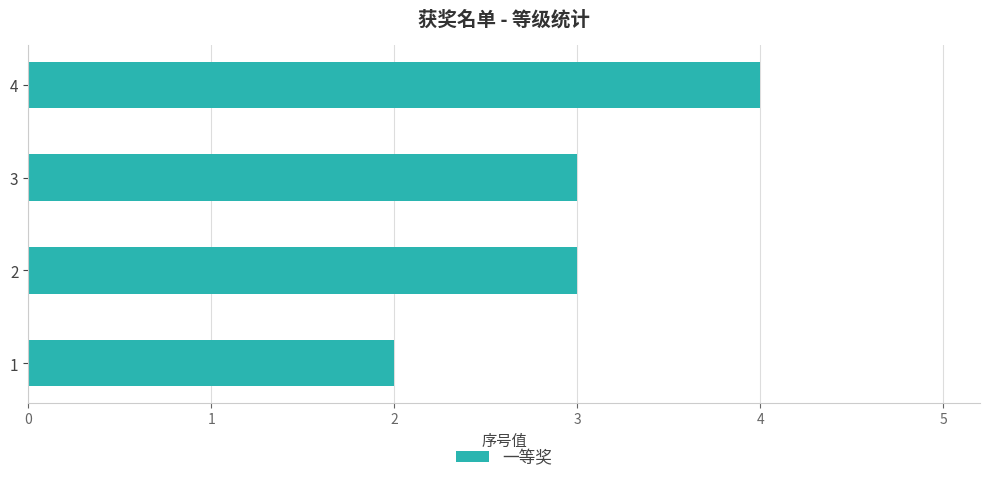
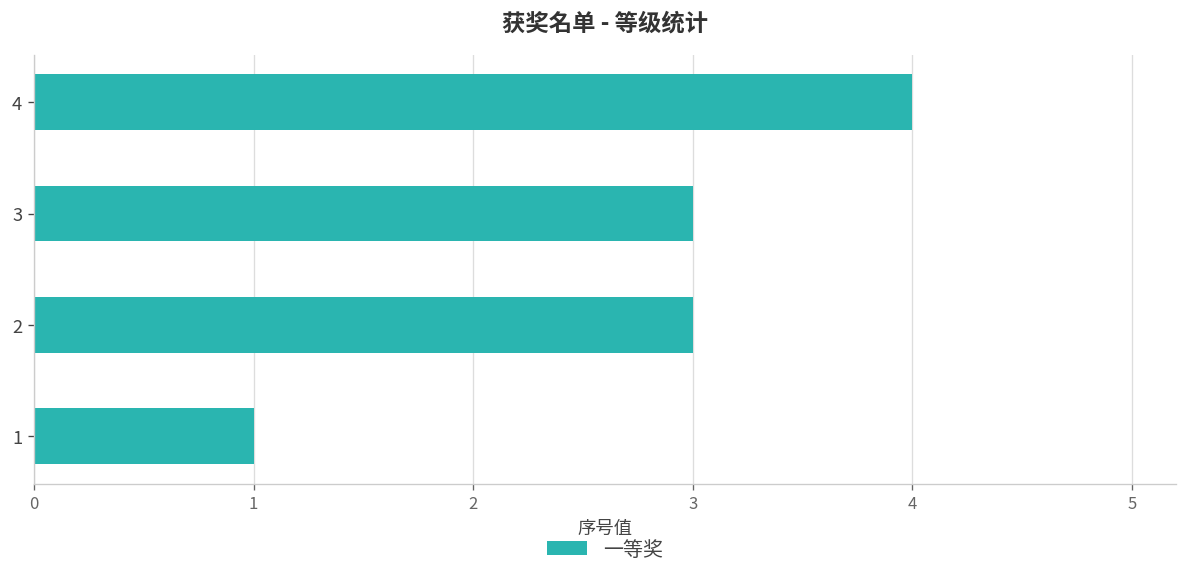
1: 2 -> 1
